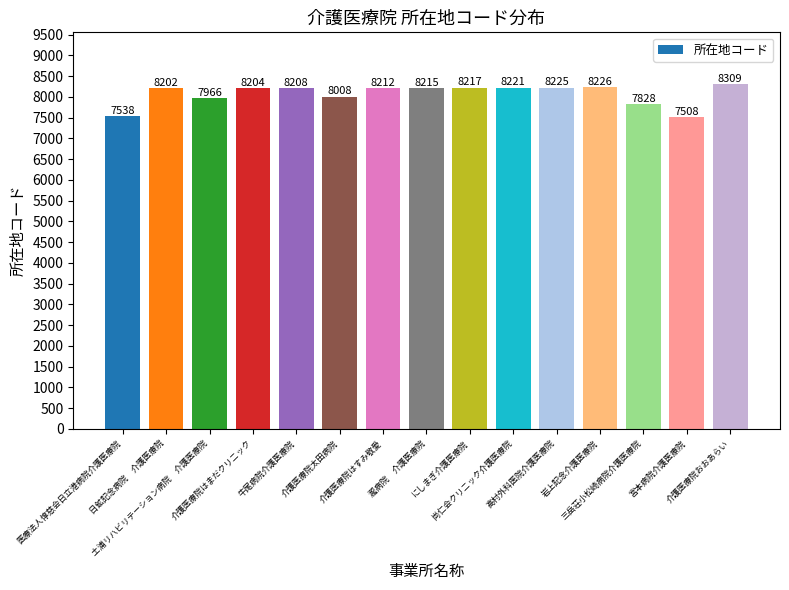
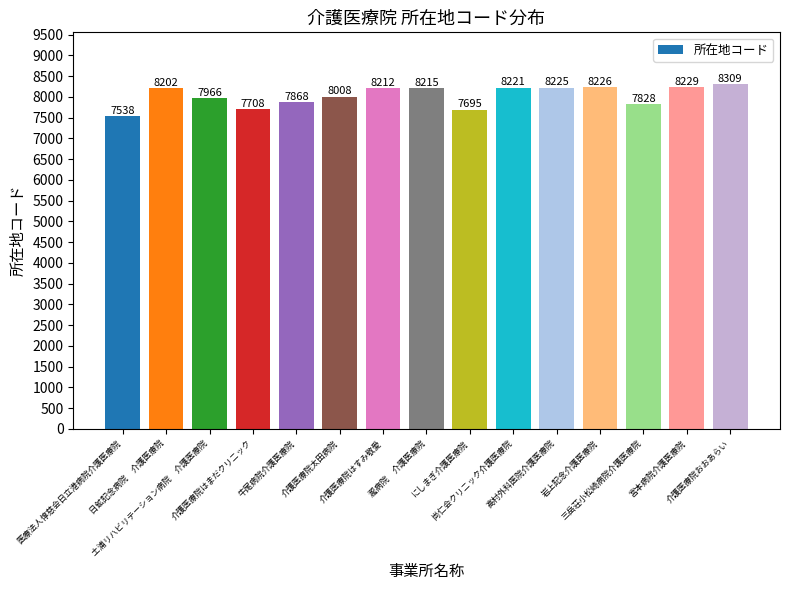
介護医療院はまだクリニック: 8204 -> 7708
牛尾病院介護医療院: 8208 -> 7868
にしまぎ介護医療院: 8217 -> 7695
宮本病院介護医療院: 7508 -> 8229
